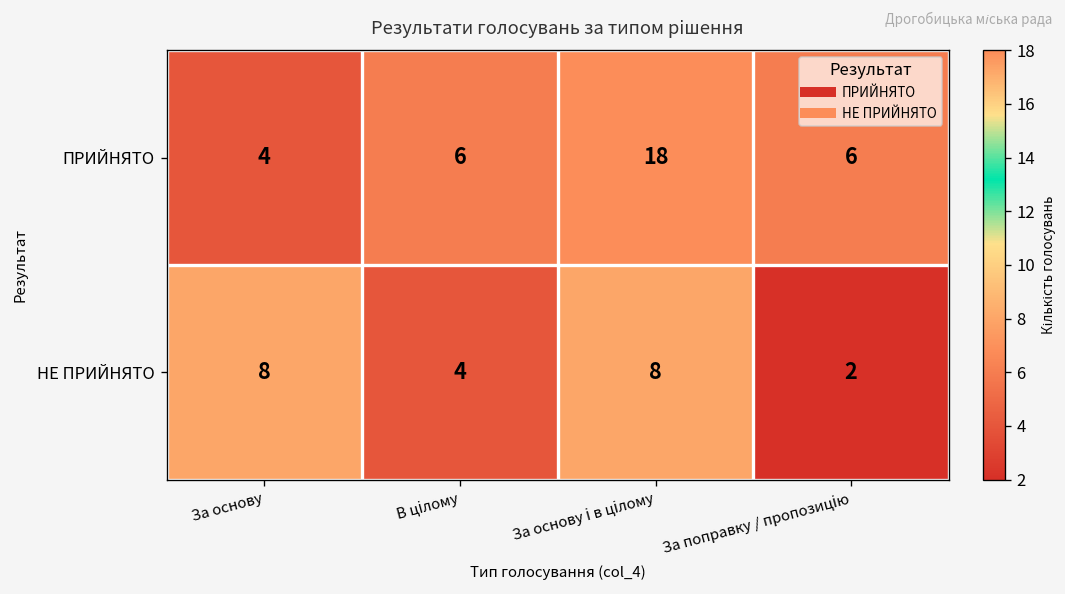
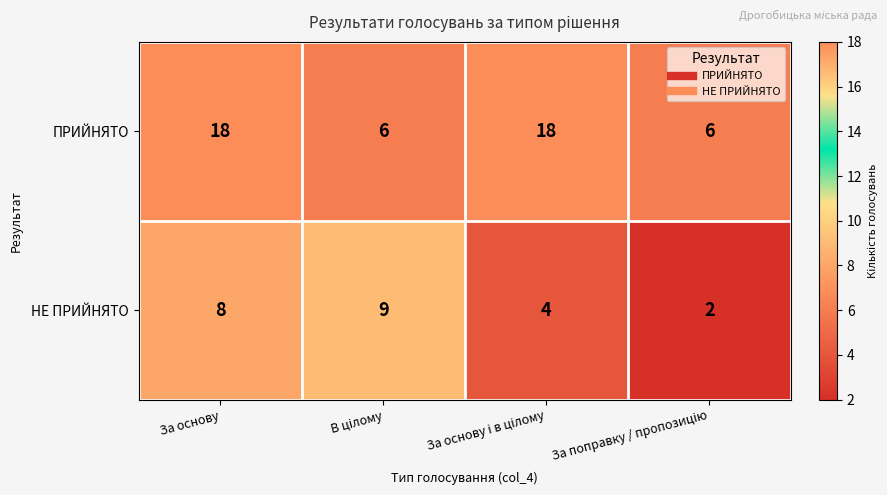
ПРИЙНЯТО, За основу: 4 -> 18
НЕ ПРИЙНЯТО, В цілому: 4 -> 9
НЕ ПРИЙНЯТО, За основу і в цілому: 8 -> 4
